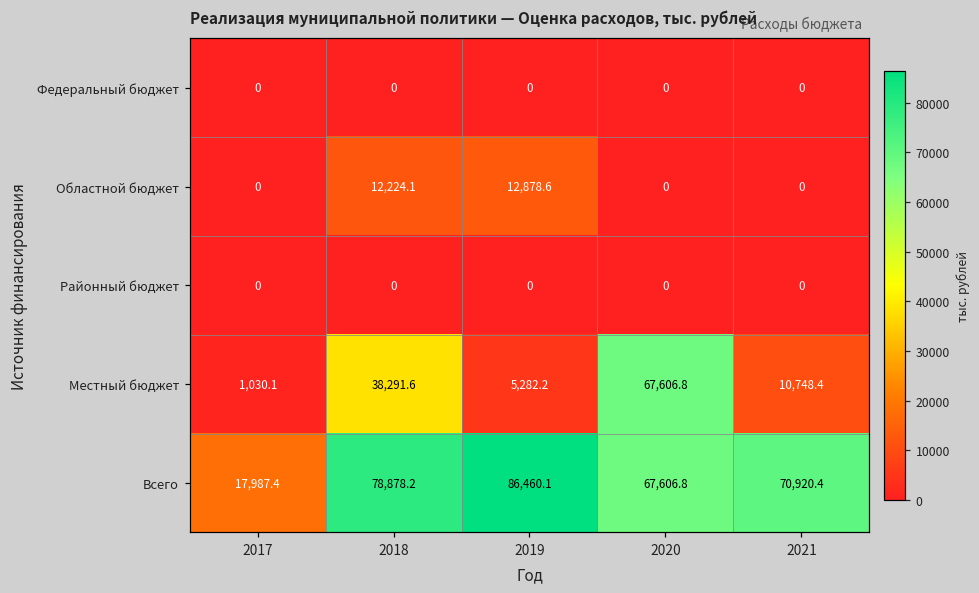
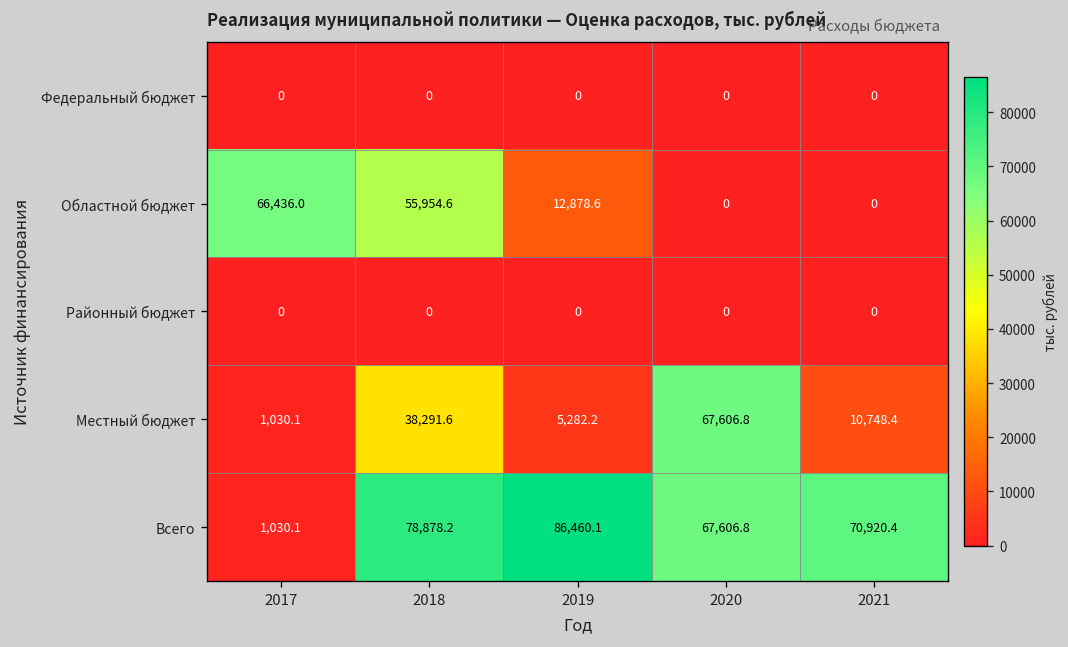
Областной бюджет, 2017: 0 -> 66,436.0
Областной бюджет, 2018: 12,224.1 -> 55,954.6
Всего, 2017: 17,987.4 -> 1,030.1
